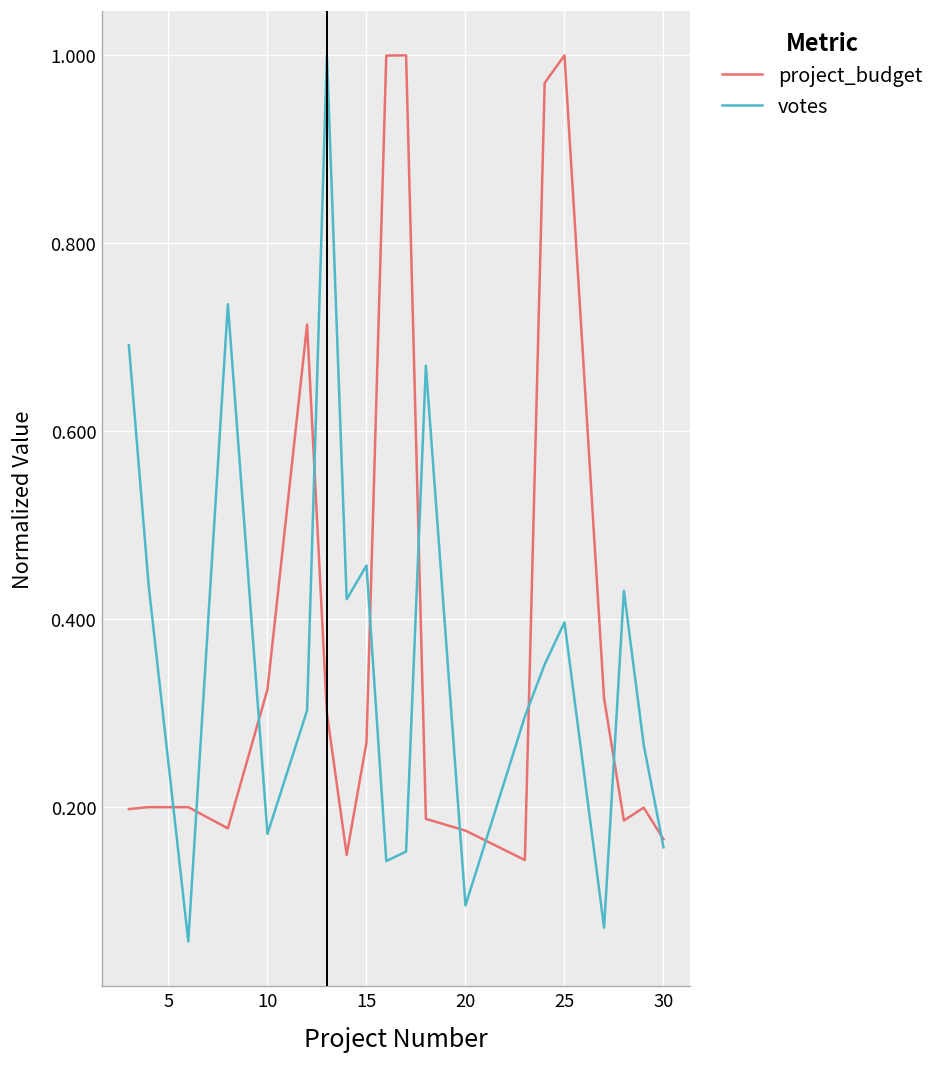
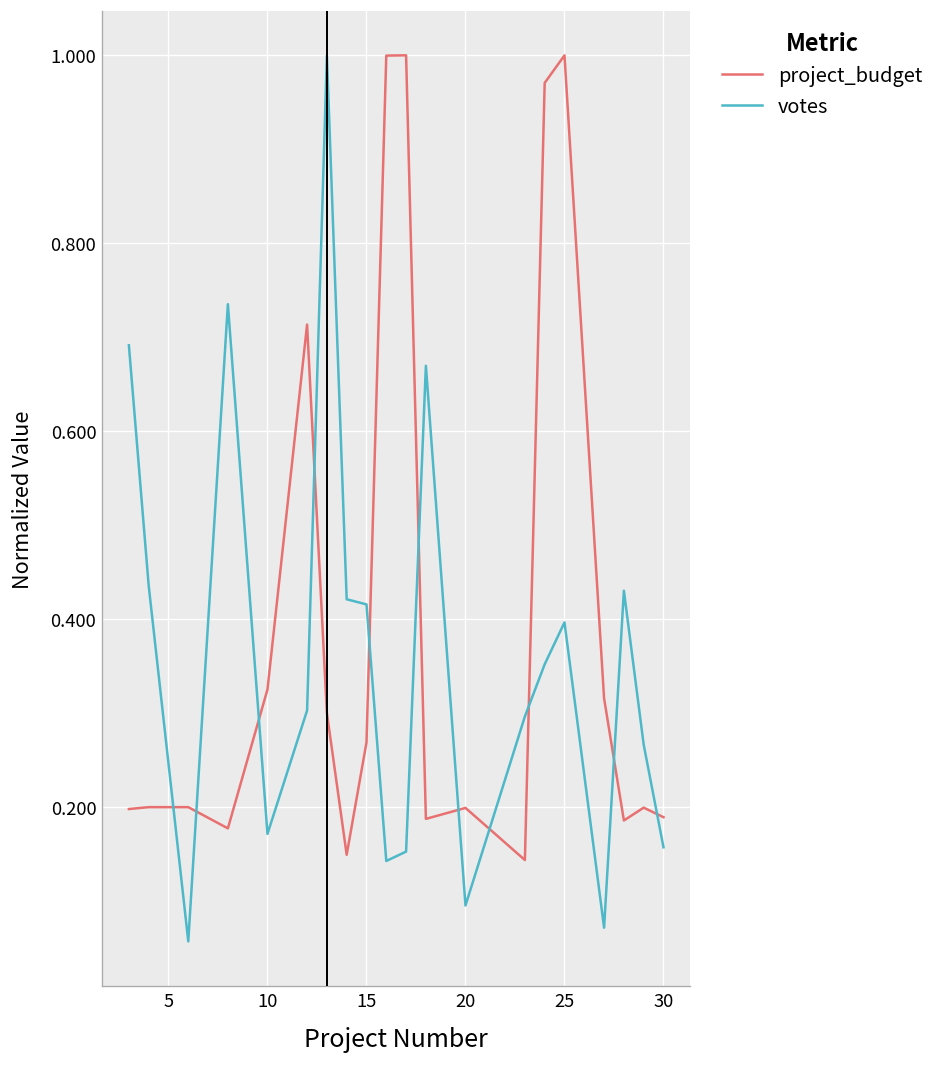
votes, 15: 0.46 -> 0.42
project_budget, 20: 0.18 -> 0.20
project_budget, 30: 0.17 -> 0.19
